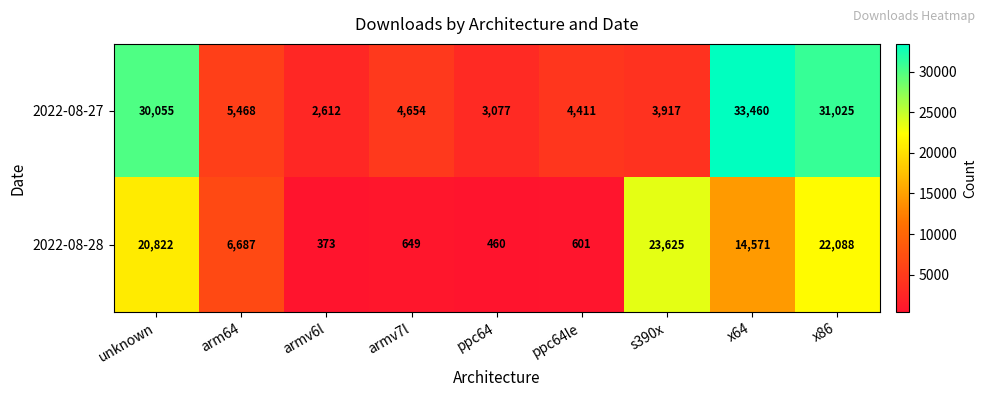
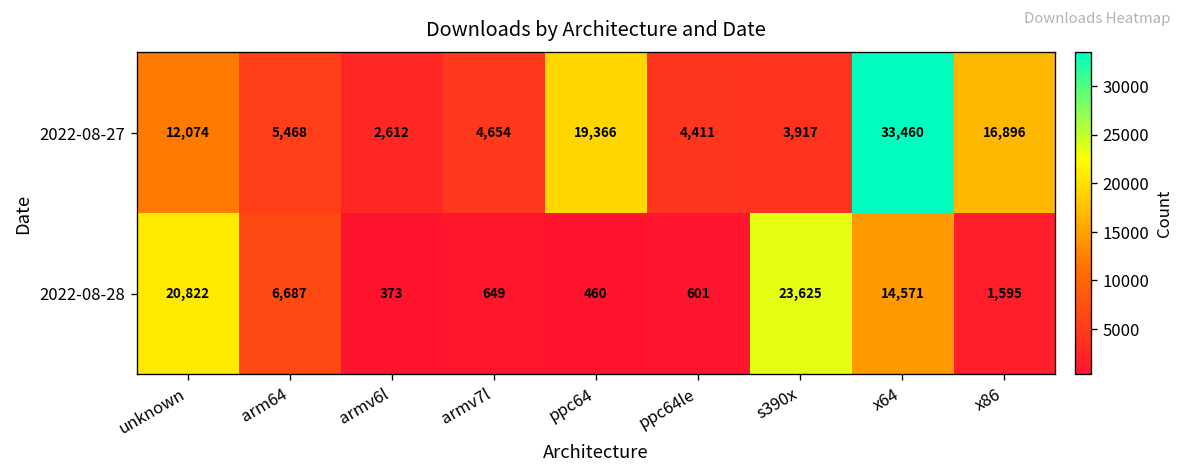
2022-08-27, unknown: 30,055 -> 12,074
2022-08-27, ppc64: 3,077 -> 19,366
2022-08-27, x86: 31,025 -> 16,896
2022-08-28, x86: 22,088 -> 1,595
